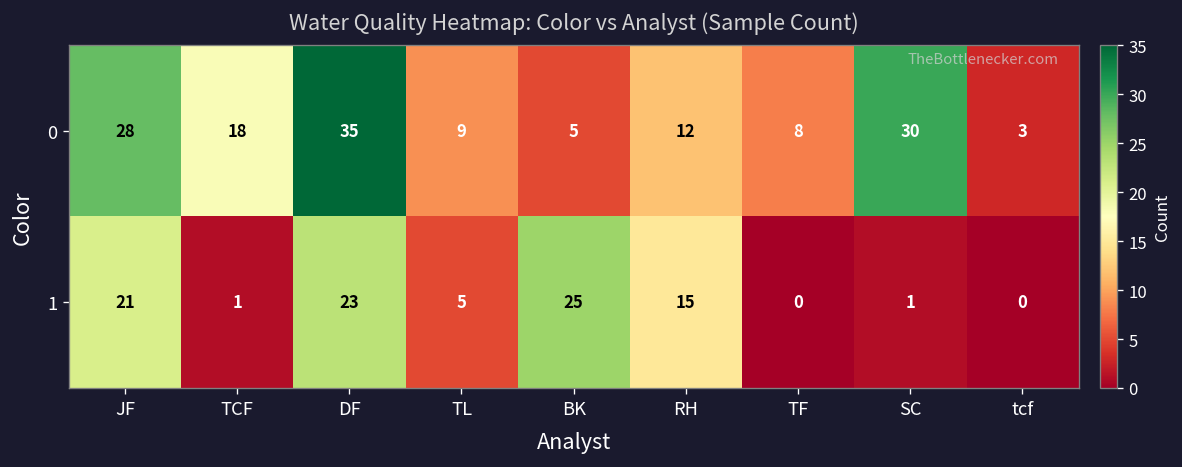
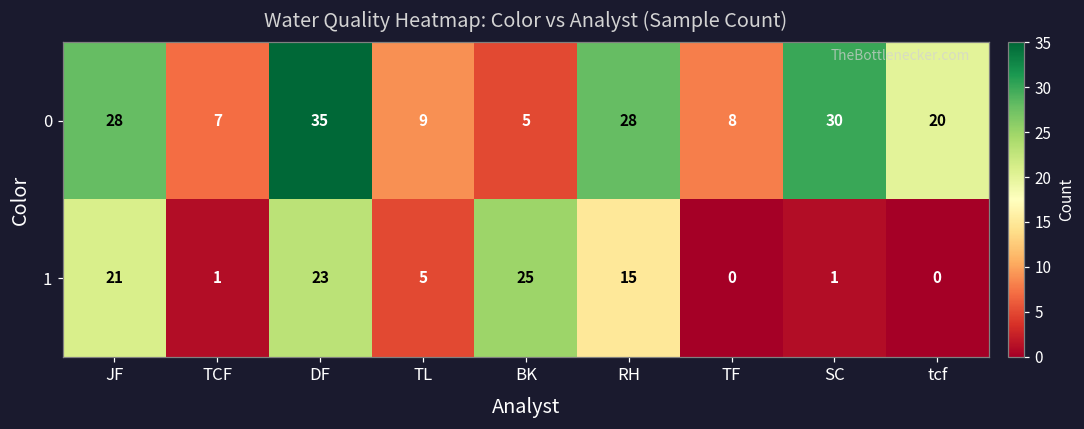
0, TCF: 18 -> 7
0, RH: 12 -> 28
0, tcf: 3 -> 20
